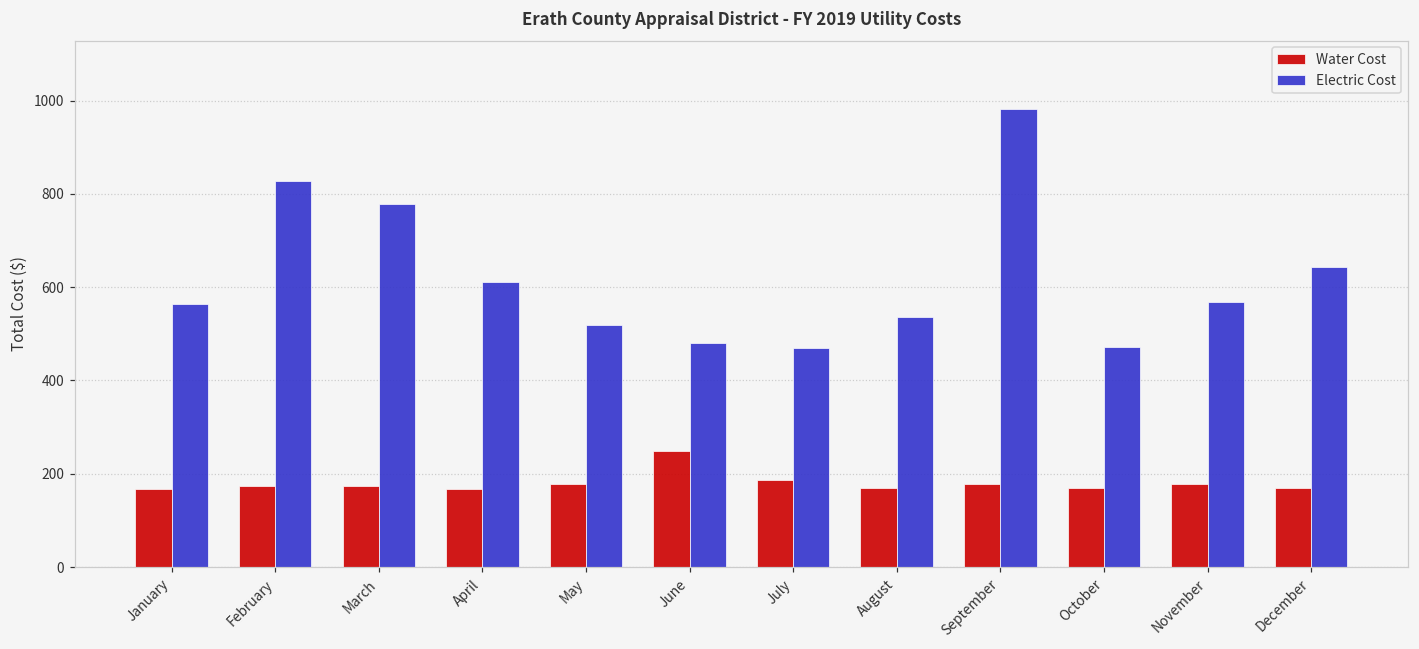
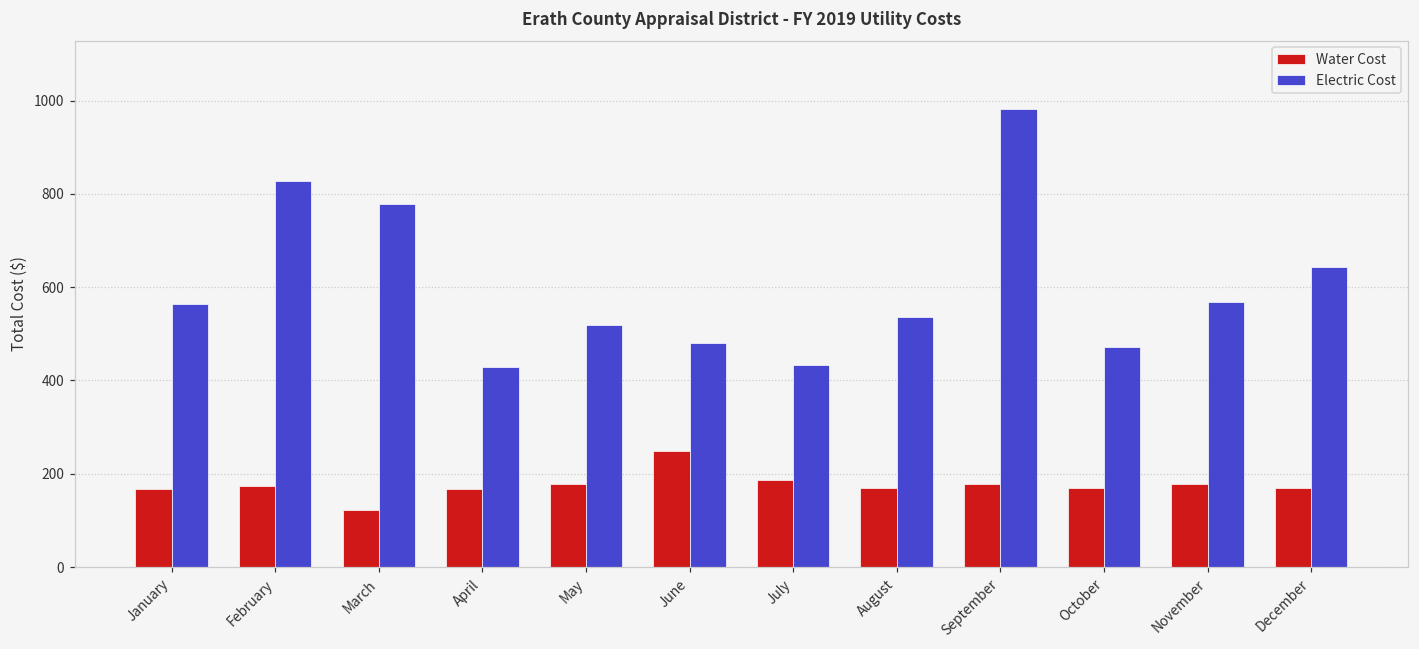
Water Cost, March: 170 -> 120
Electric Cost, April: 610 -> 430
Electric Cost, July: 470 -> 430
